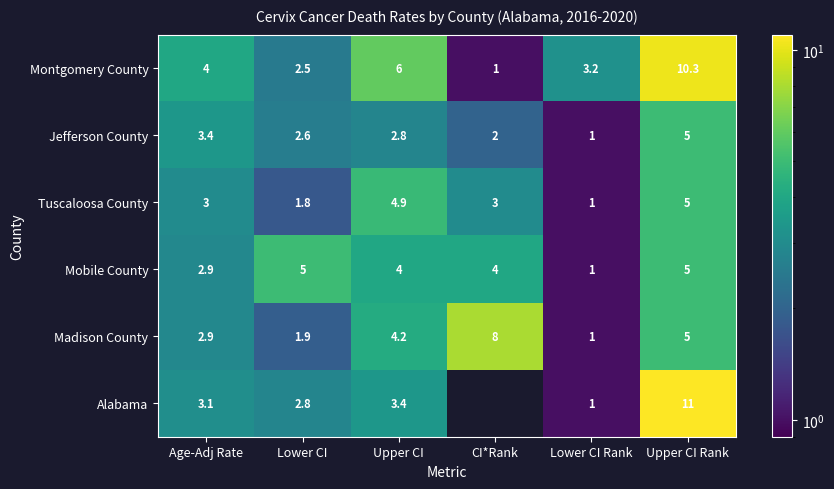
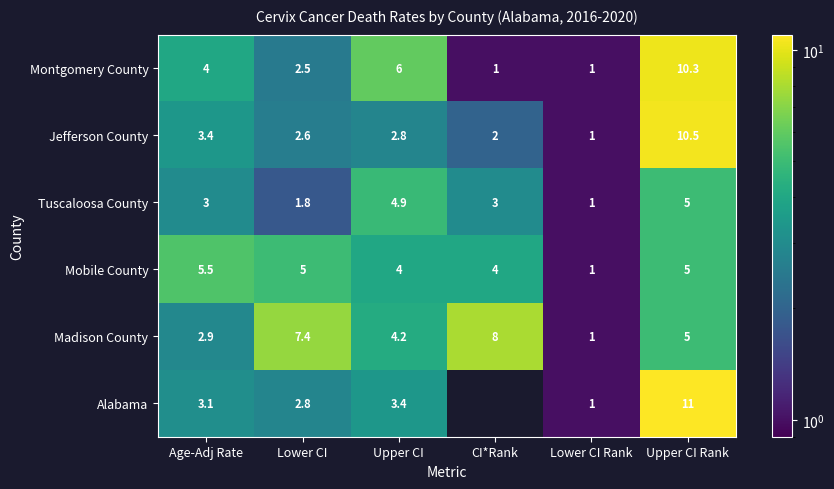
Montgomery County, Lower CI Rank: 3.2 -> 1
Jefferson County, Upper CI Rank: 5 -> 10.5
Mobile County, Age-Adj Rate: 2.9 -> 5.5
Madison County, Lower CI: 1.9 -> 7.4
